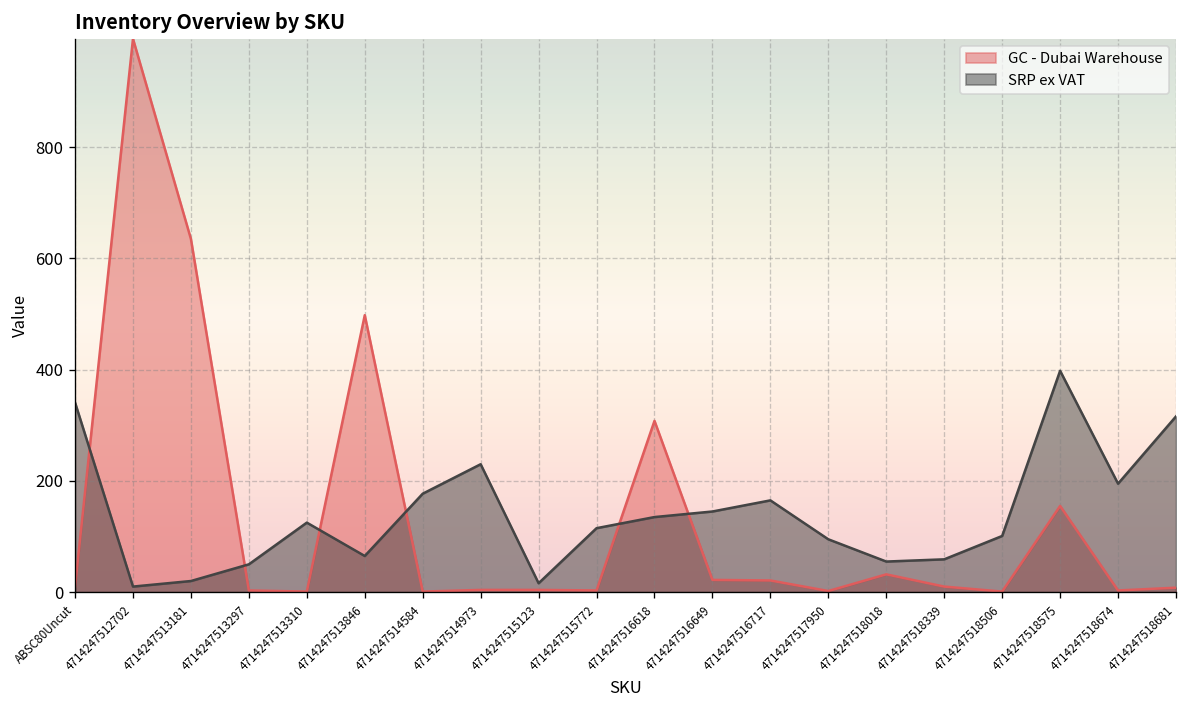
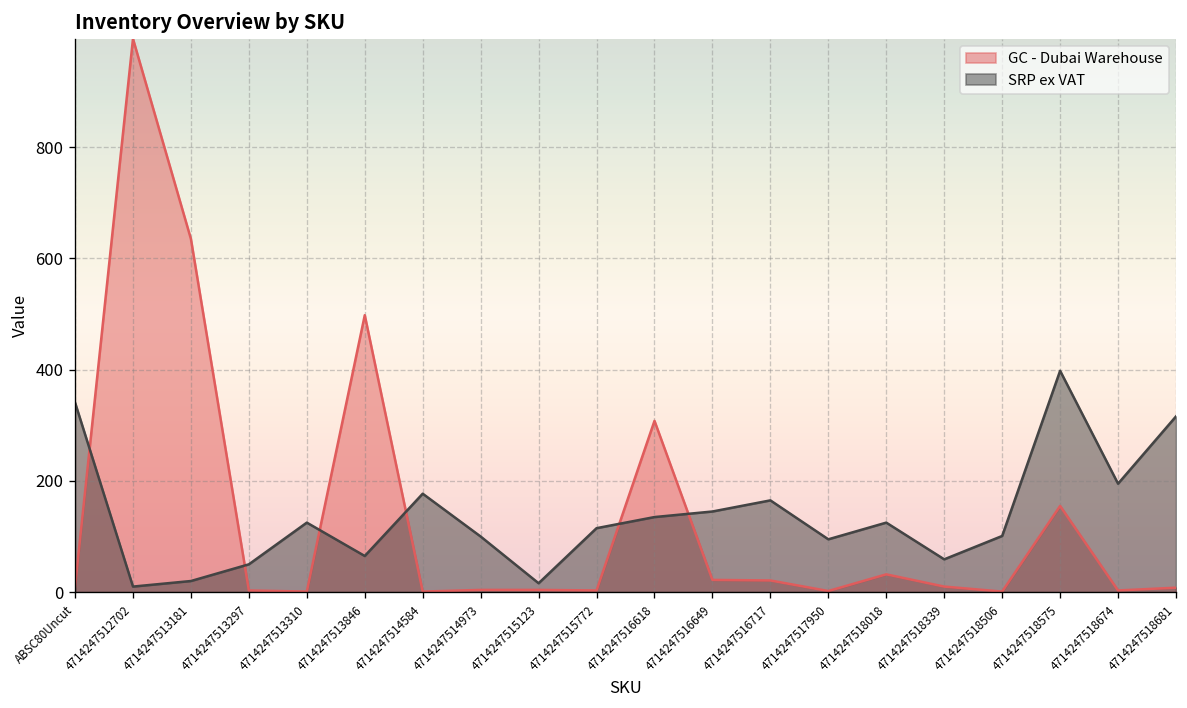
SRP ex VAT, 4714247514973: 230 -> 100
SRP ex VAT, 4714247518018: 60 -> 130
